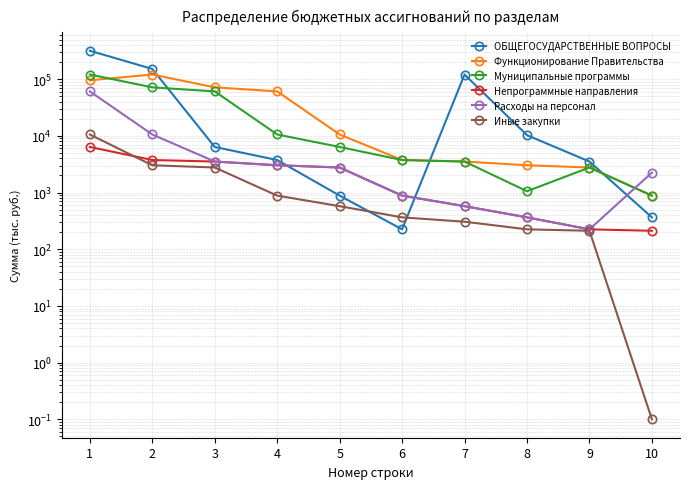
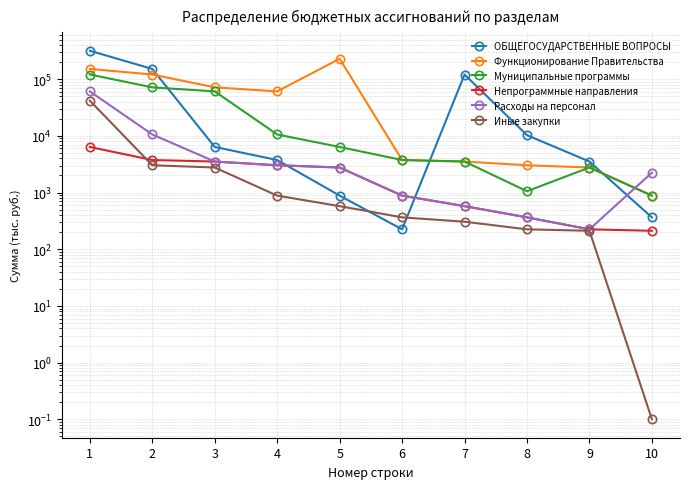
Функционирование Правительства, 1: 100000 -> 150000
Иные закупки, 1: 11000 -> 40000
Функционирование Правительства, 5: 11000 -> 230000
